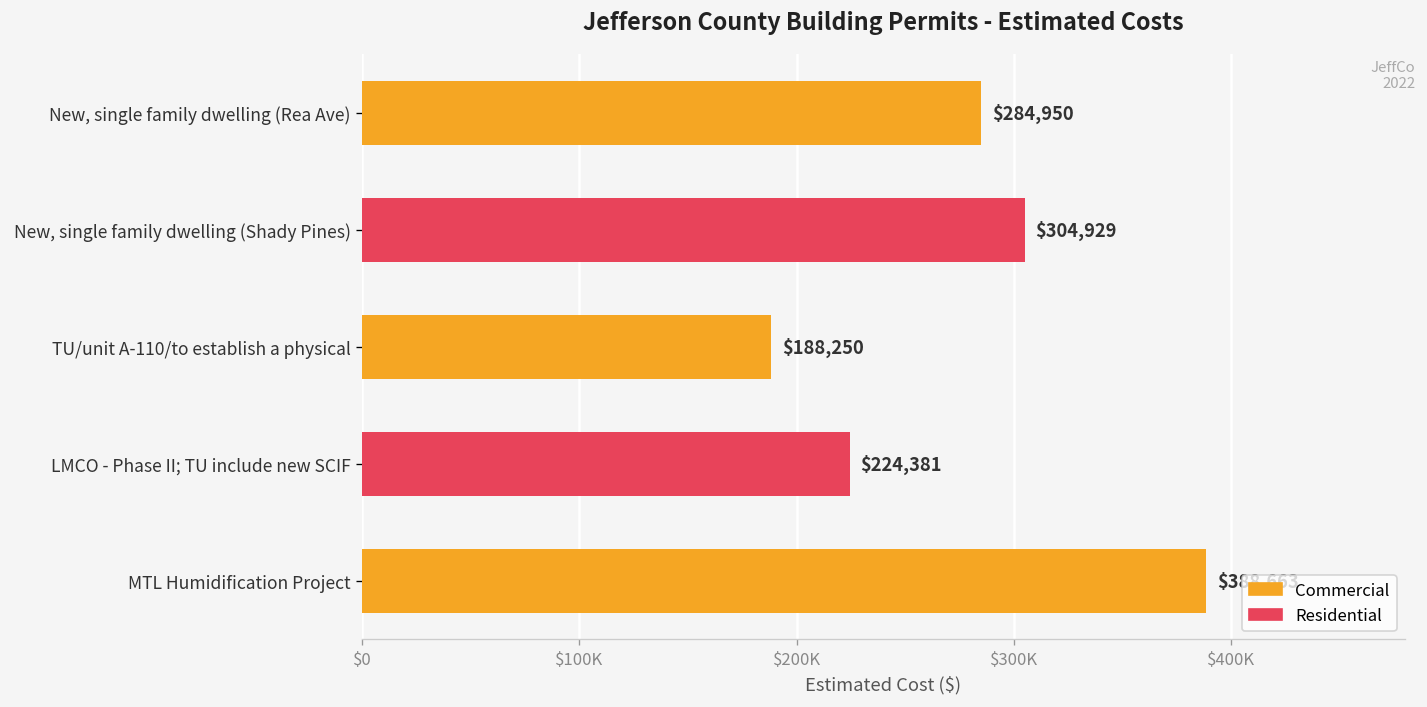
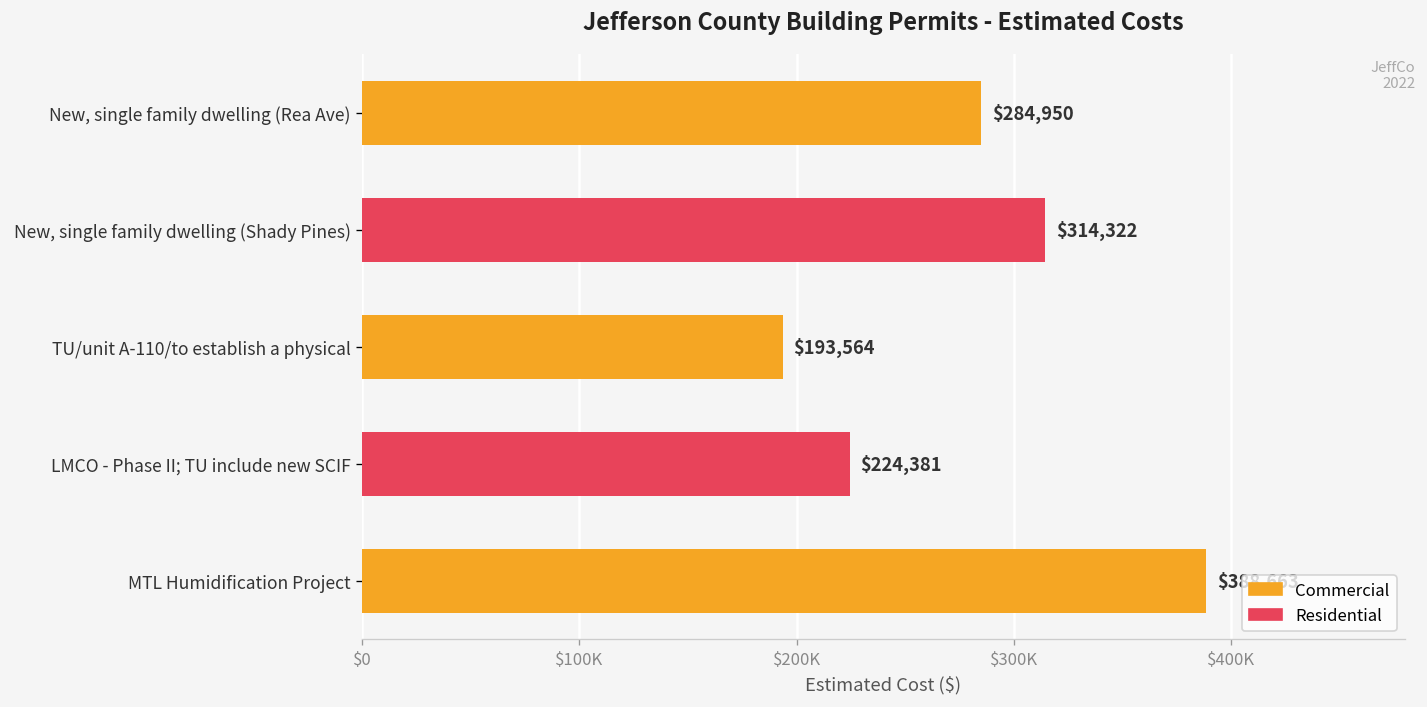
New, single family dwelling (Shady Pines): $304,929 -> $314,322
TU/unit A-110/to establish a physical: $188,250 -> $193,564
